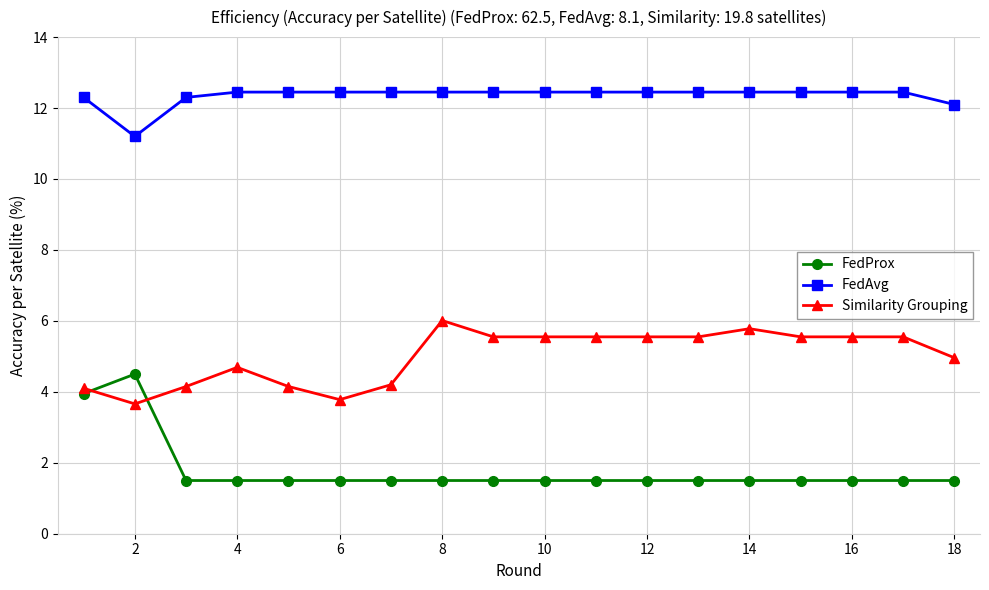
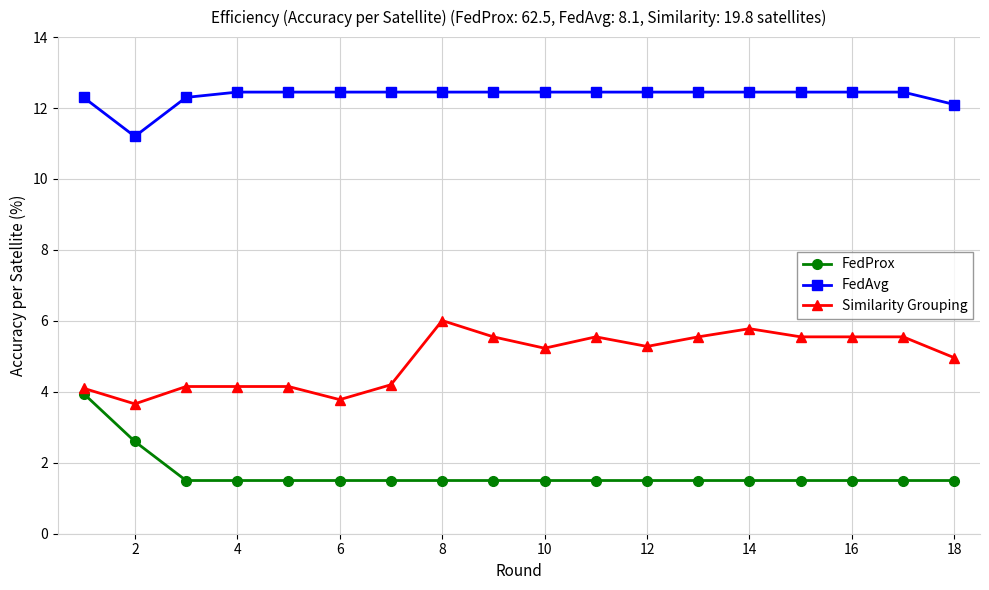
FedProx, 2: 4.5 -> 2.6
Similarity Grouping, 4: 4.7 -> 4.2
Similarity Grouping, 10: 5.6 -> 5.2
Similarity Grouping, 12: 5.6 -> 5.3
